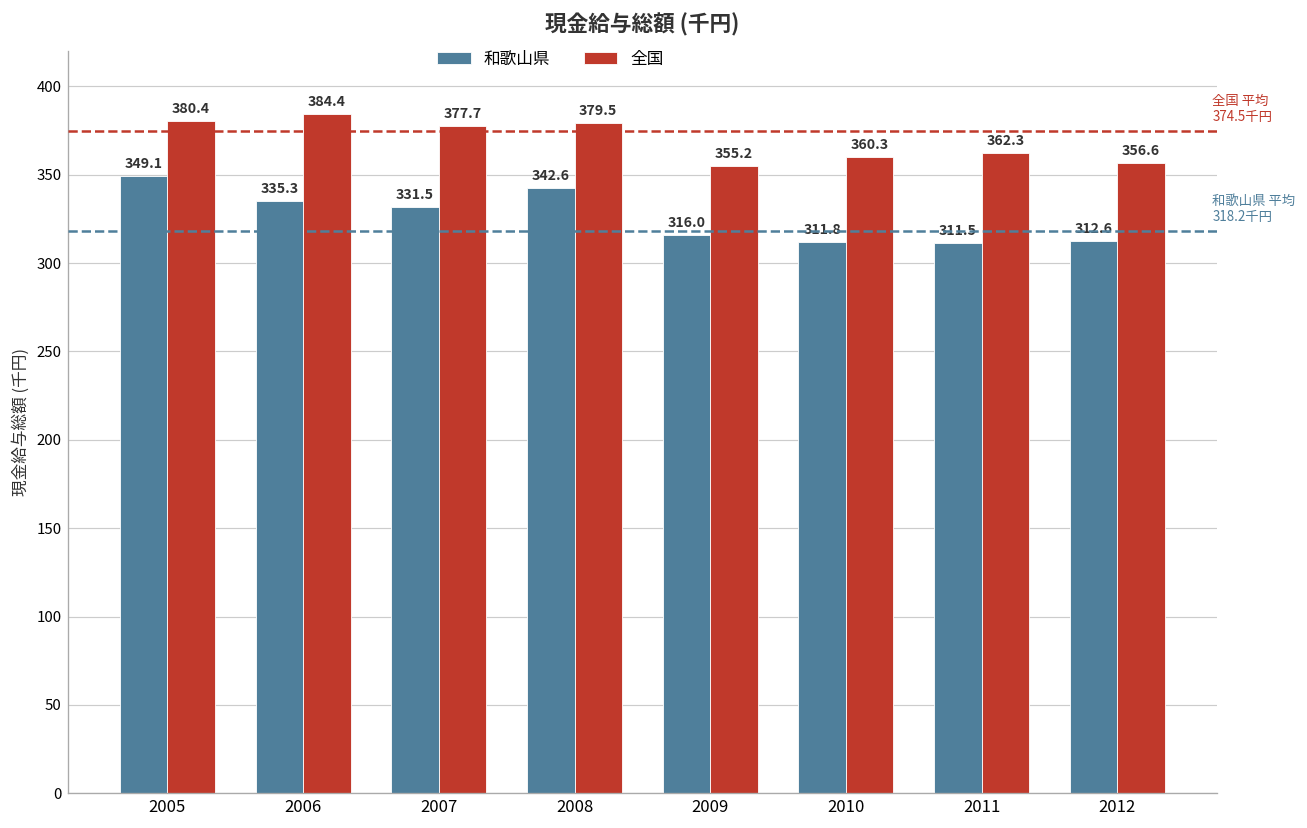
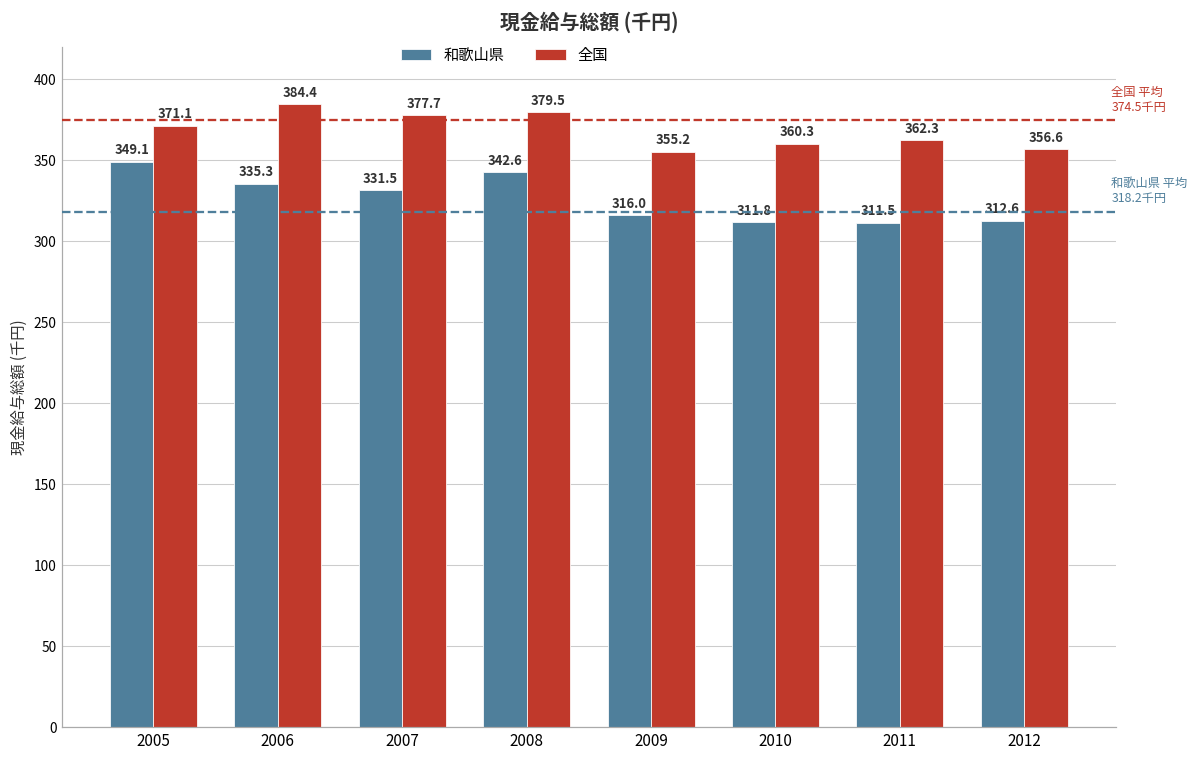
全国, 2005: 380.4 -> 371.1
